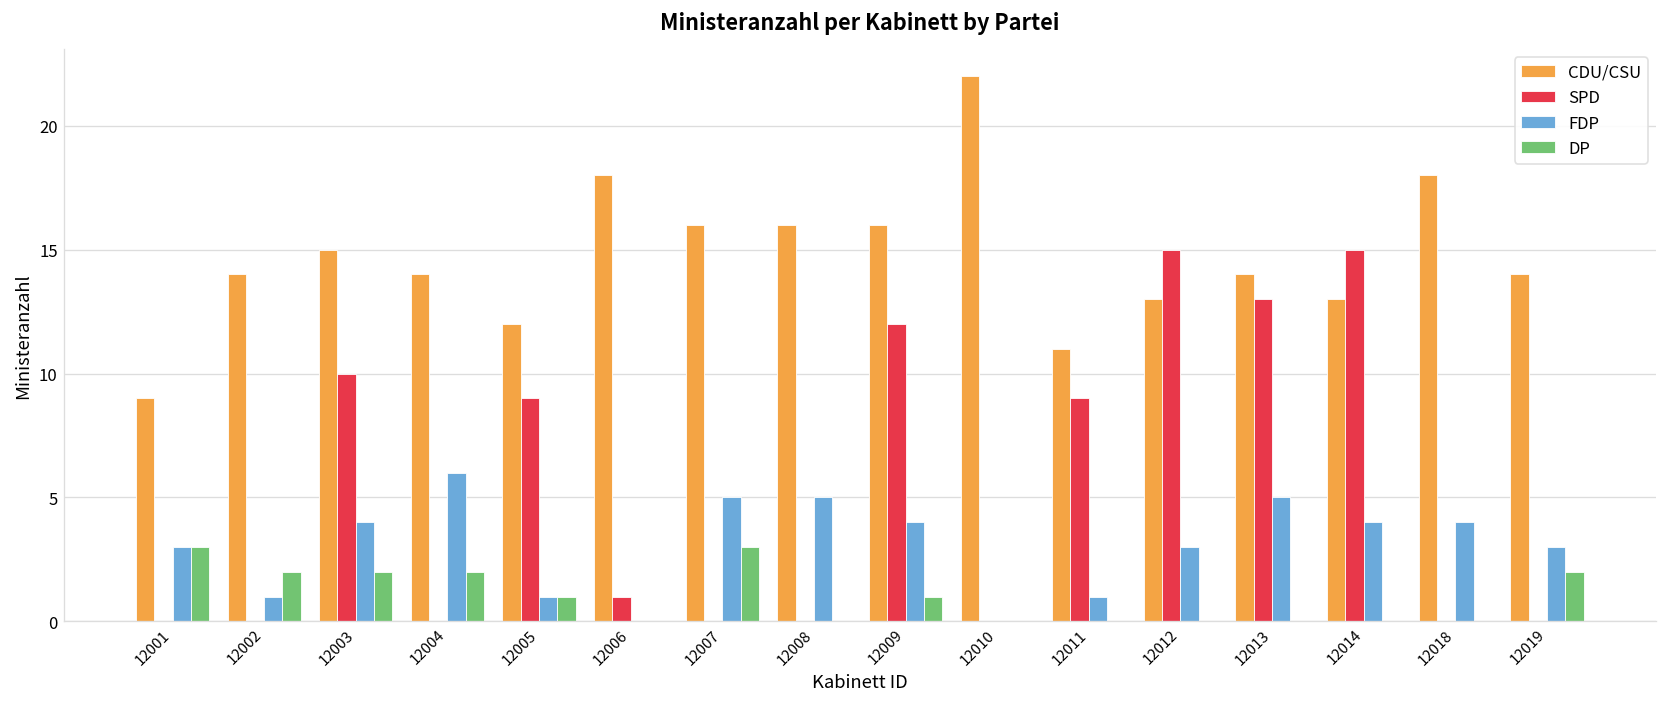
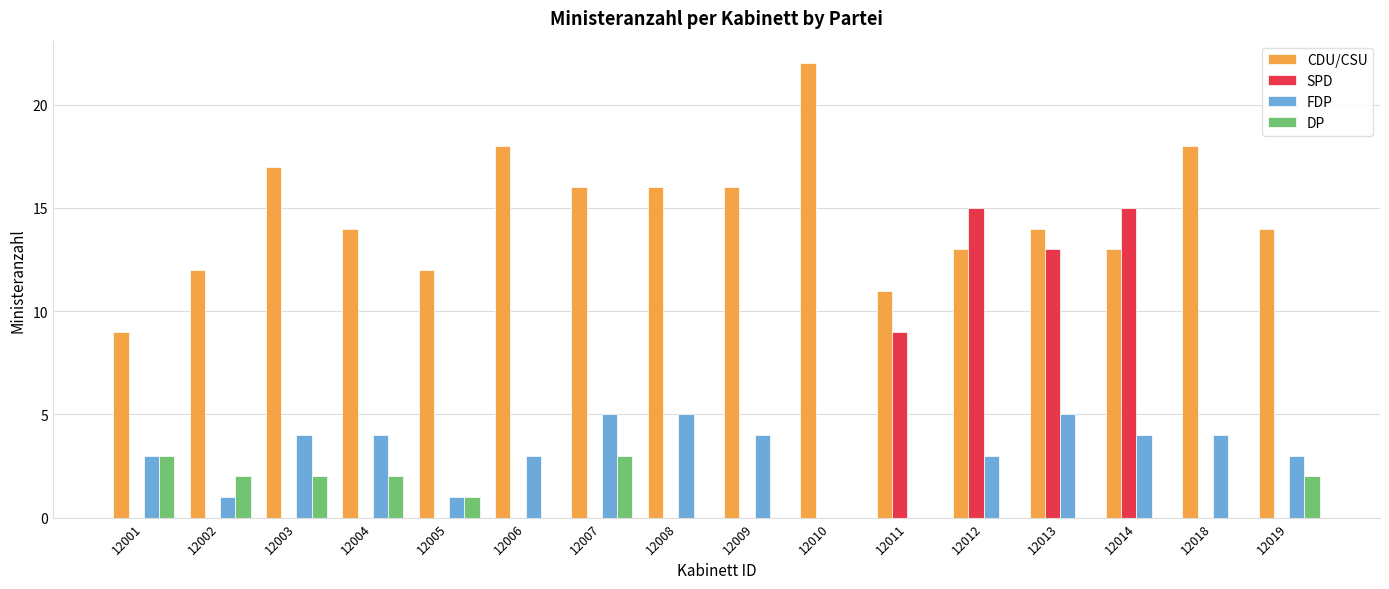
CDU/CSU, 12002: 14 -> 12
CDU/CSU, 12003: 15 -> 17
SPD, 12003: 10 -> 0
FDP, 12004: 6 -> 4
SPD, 12005: 9 -> 0
SPD, 12006: 1 -> 0
FDP, 12006: 0 -> 3
SPD, 12009: 12 -> 0
DP, 12009: 1 -> 0
FDP, 12011: 1 -> 0
